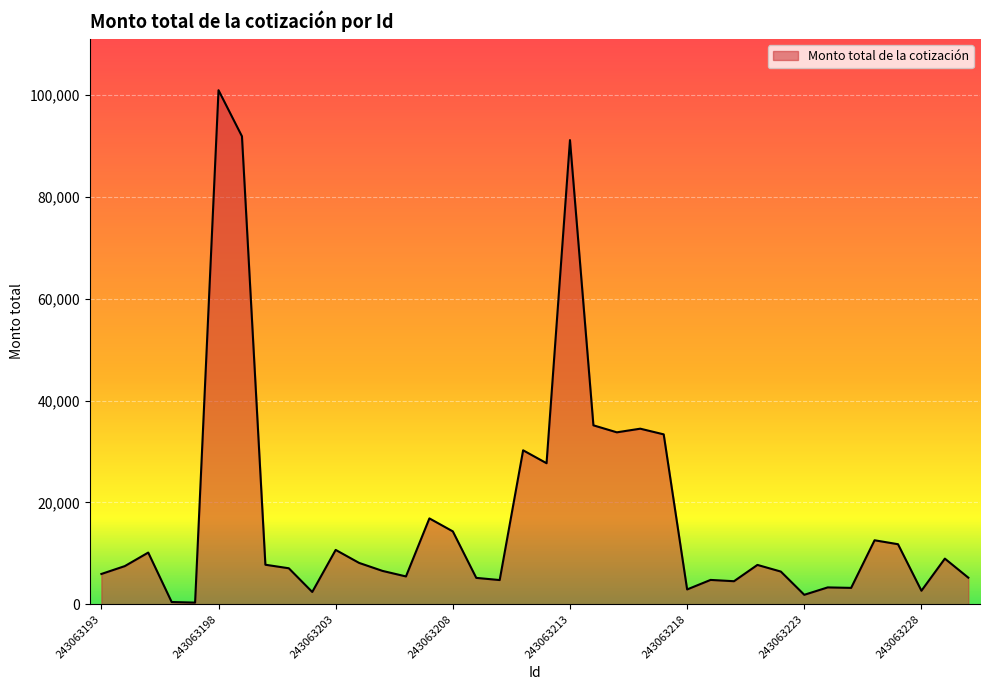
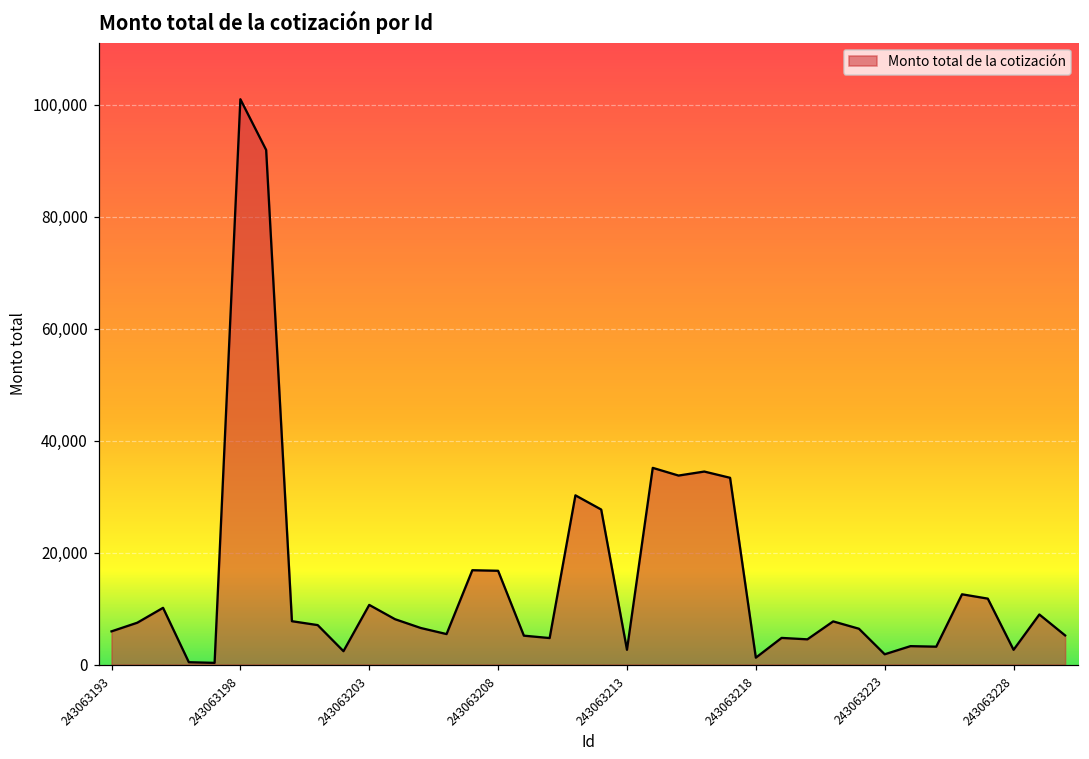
243063208: 14,000 -> 17,000
243063213: 91,000 -> 3,000
243063218: 3,000 -> 1,000
